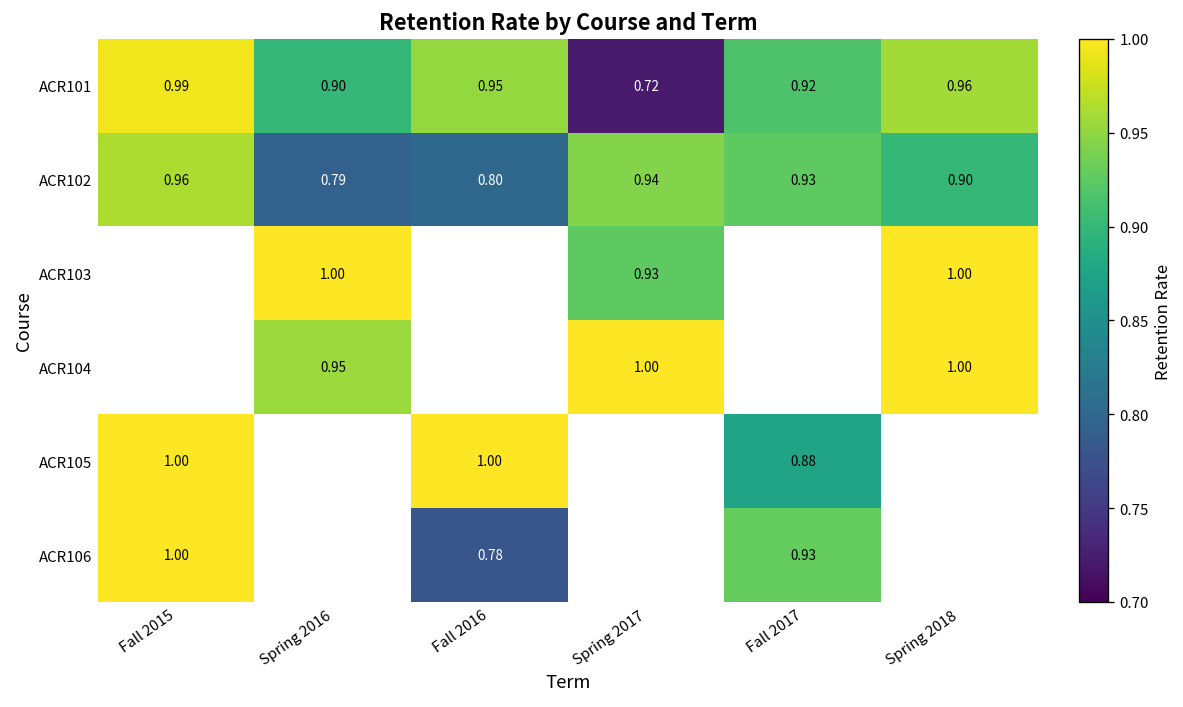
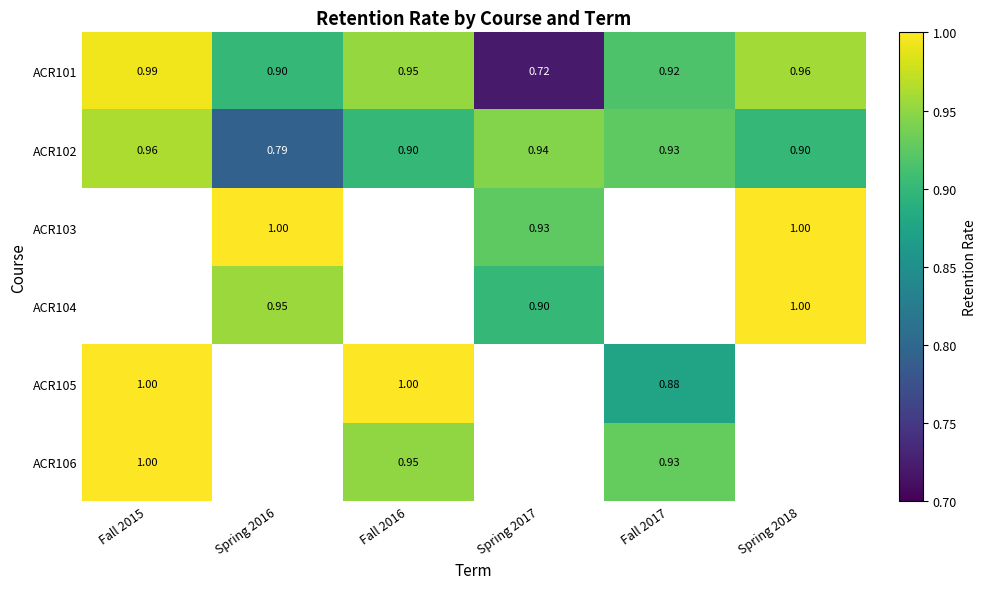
ACR102, Fall 2016: 0.80 -> 0.90
ACR104, Spring 2017: 1.00 -> 0.90
ACR106, Fall 2016: 0.78 -> 0.95
